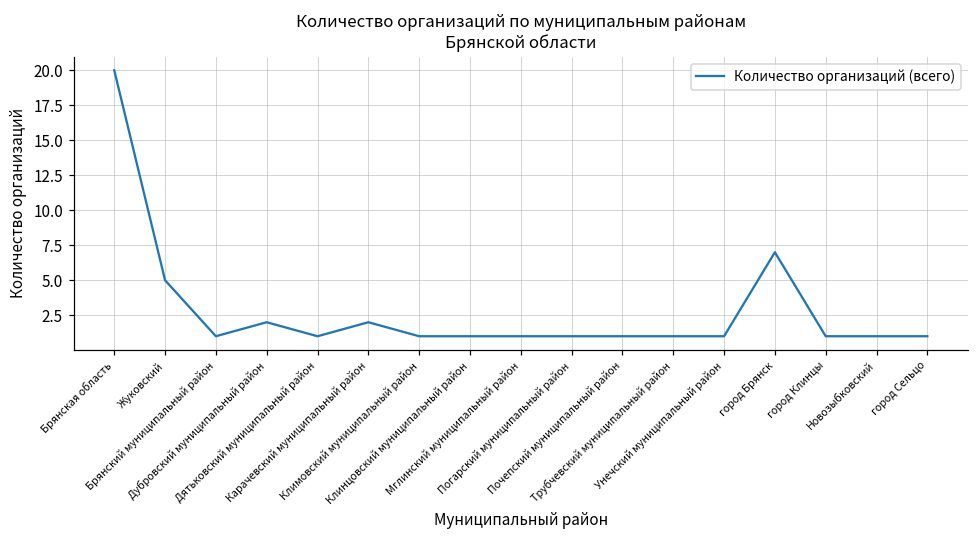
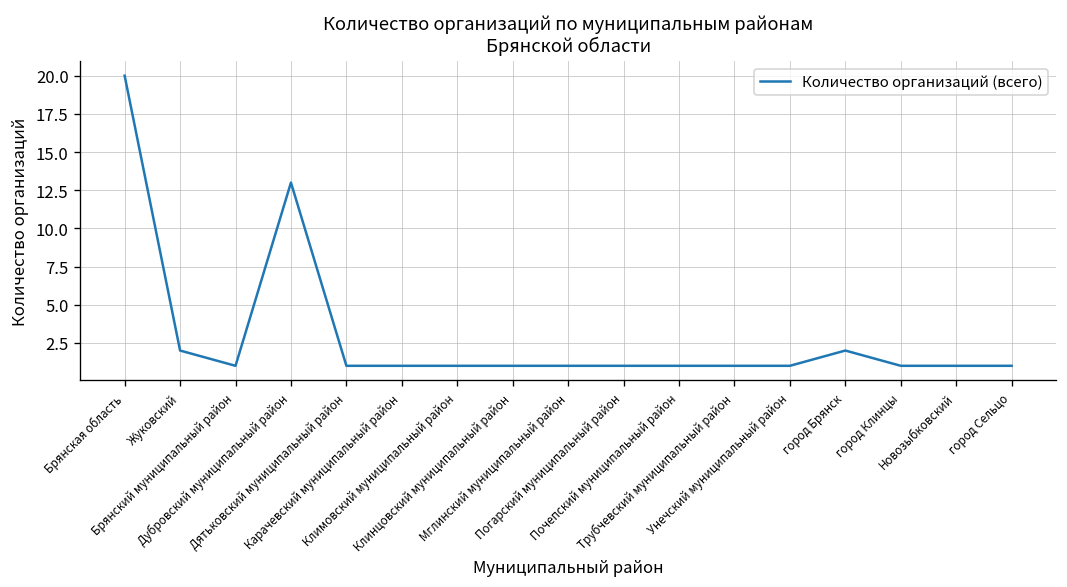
Жуковский: 5 -> 2
Дубровский муниципальный район: 2 -> 13
Карачевский муниципальный район: 2 -> 1
город Брянск: 7 -> 2
